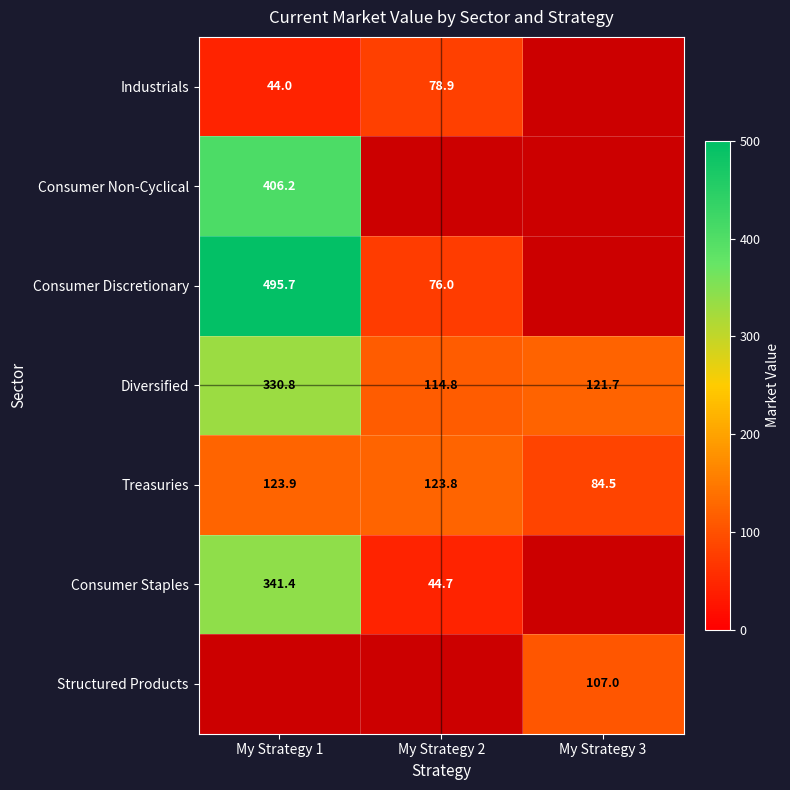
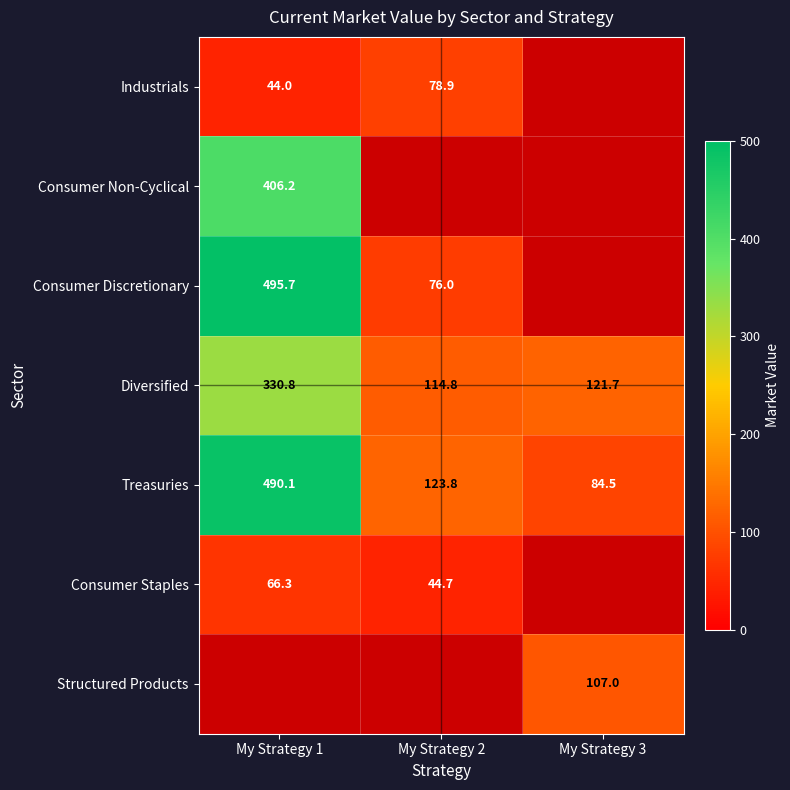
Treasuries, My Strategy 1: 123.9 -> 490.1
Consumer Staples, My Strategy 1: 341.4 -> 66.3
